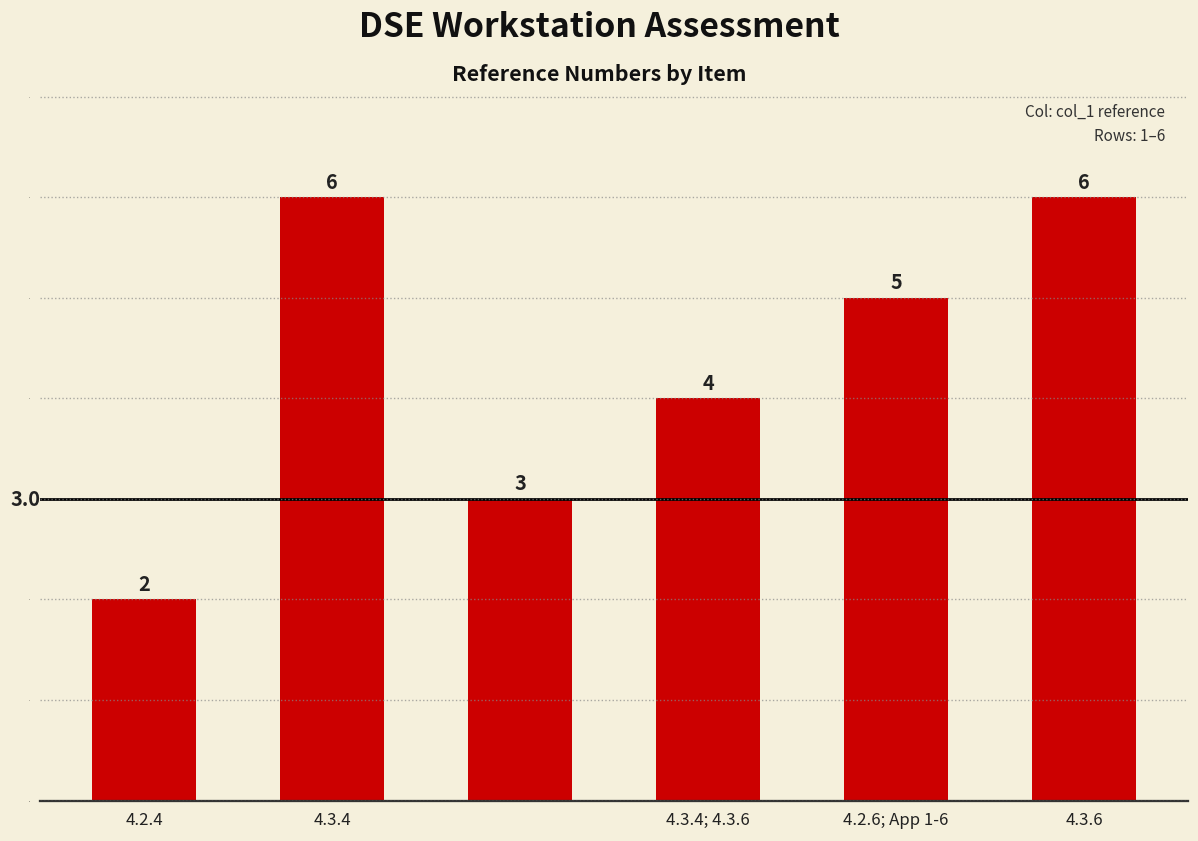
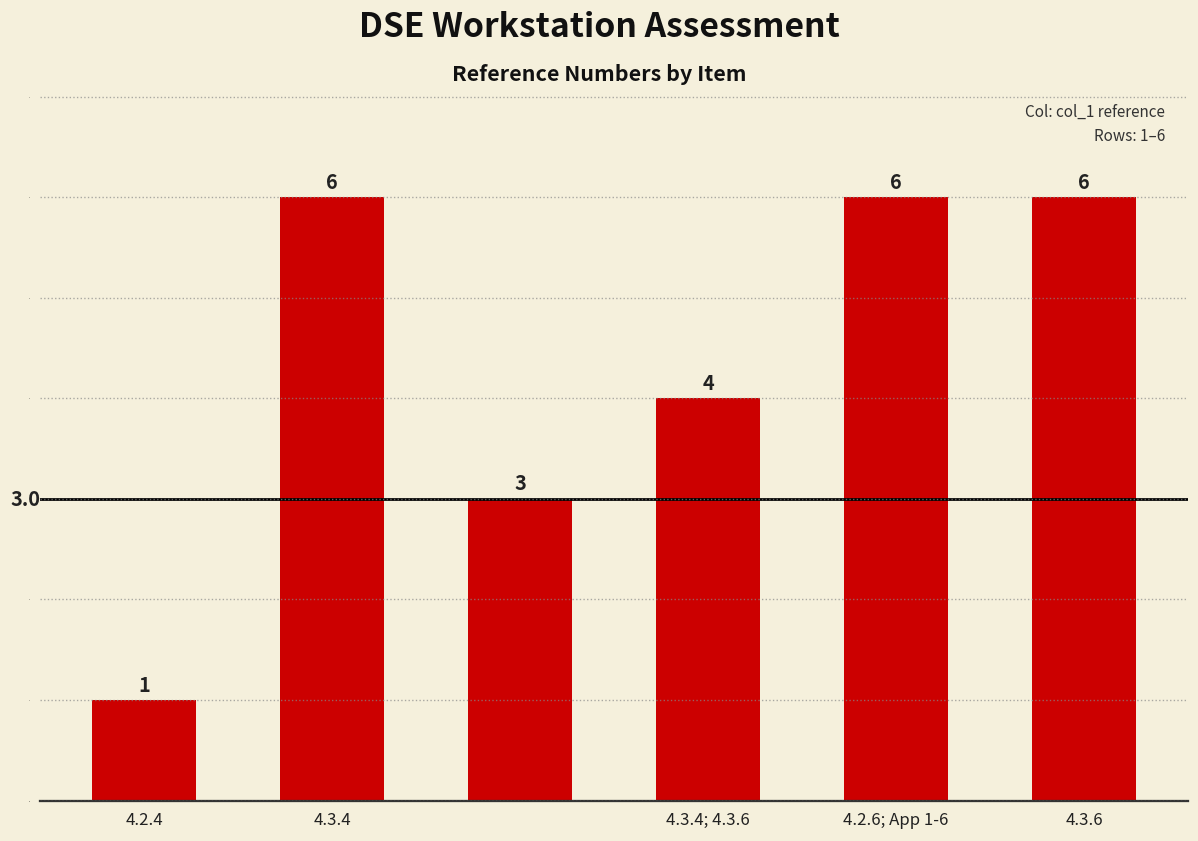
4.2.4: 2 -> 1
4.2.6; App 1-6: 5 -> 6
